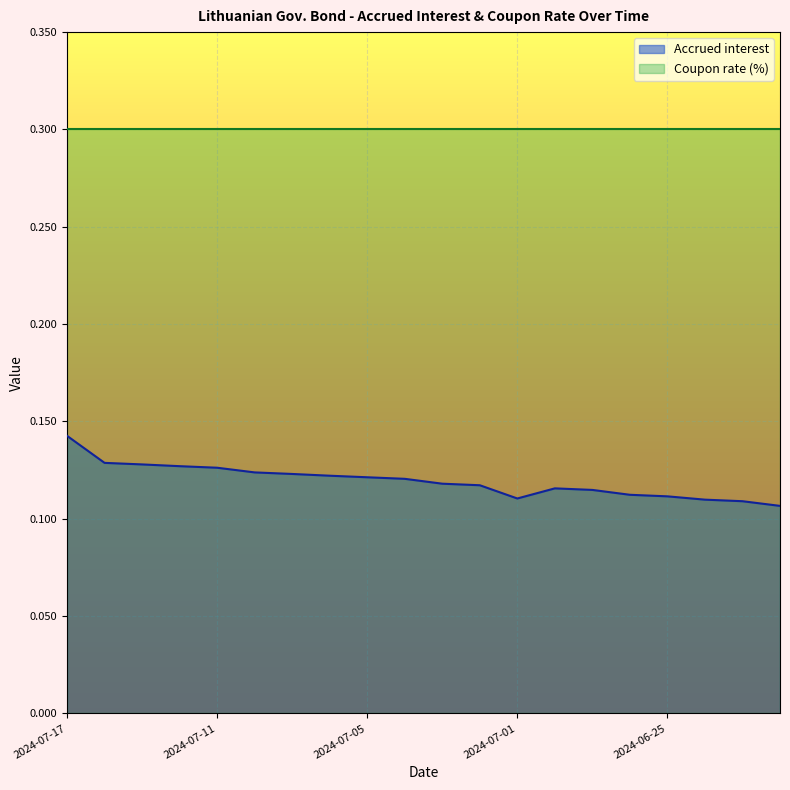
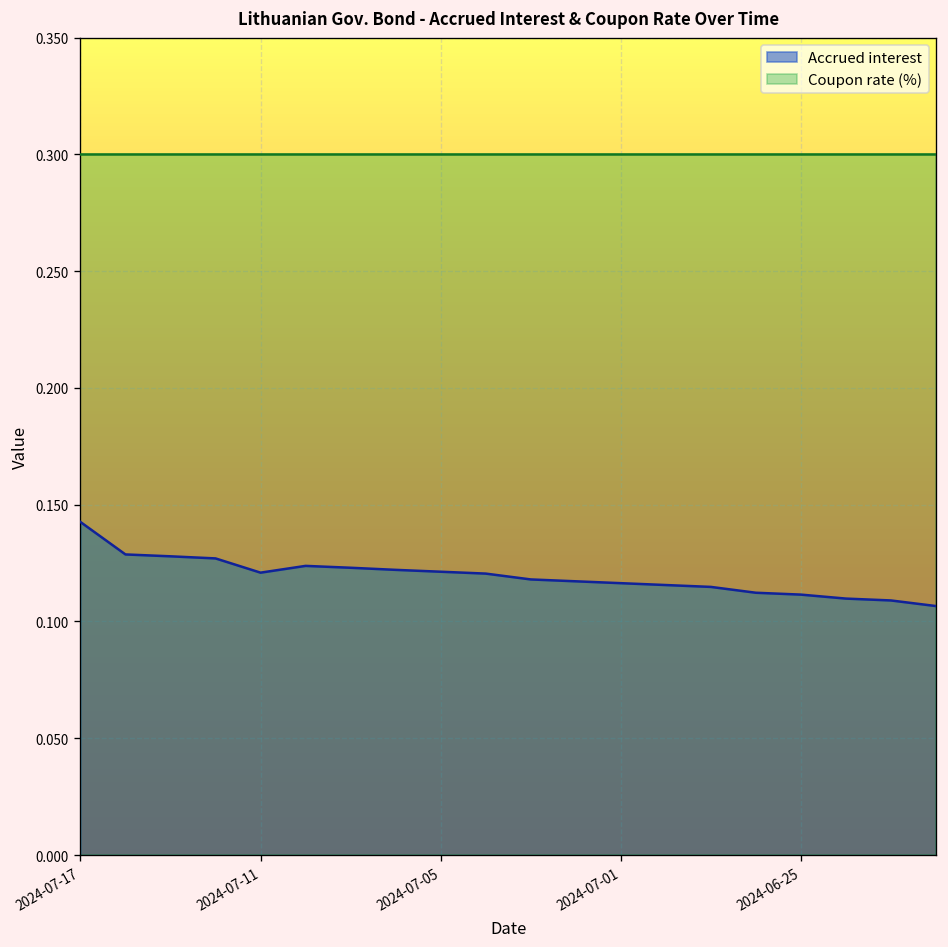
Accrued interest, 2024-07-11: 0.126 -> 0.121
Accrued interest, 2024-07-01: 0.110 -> 0.116
